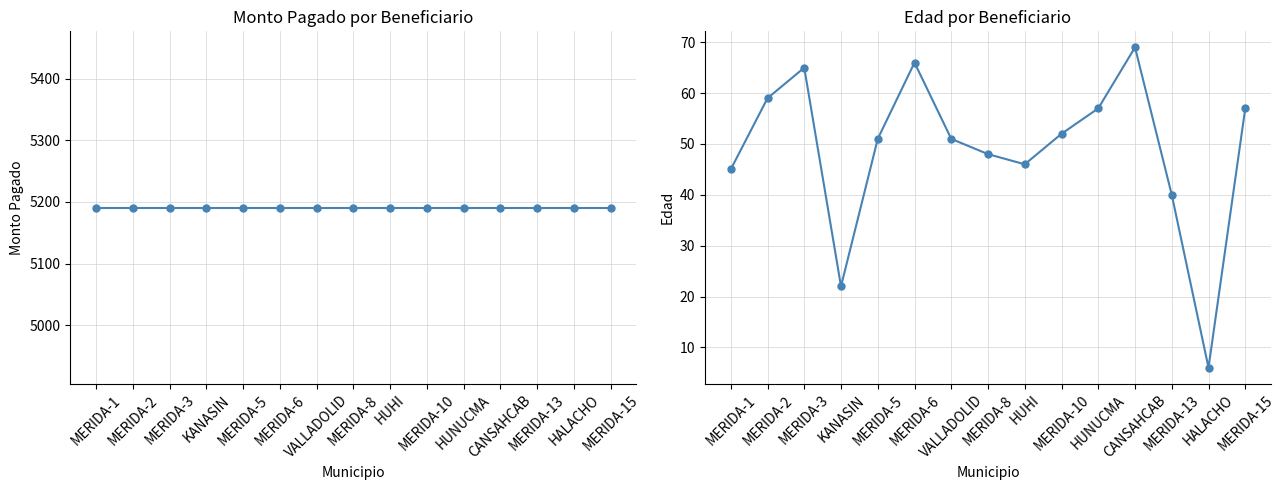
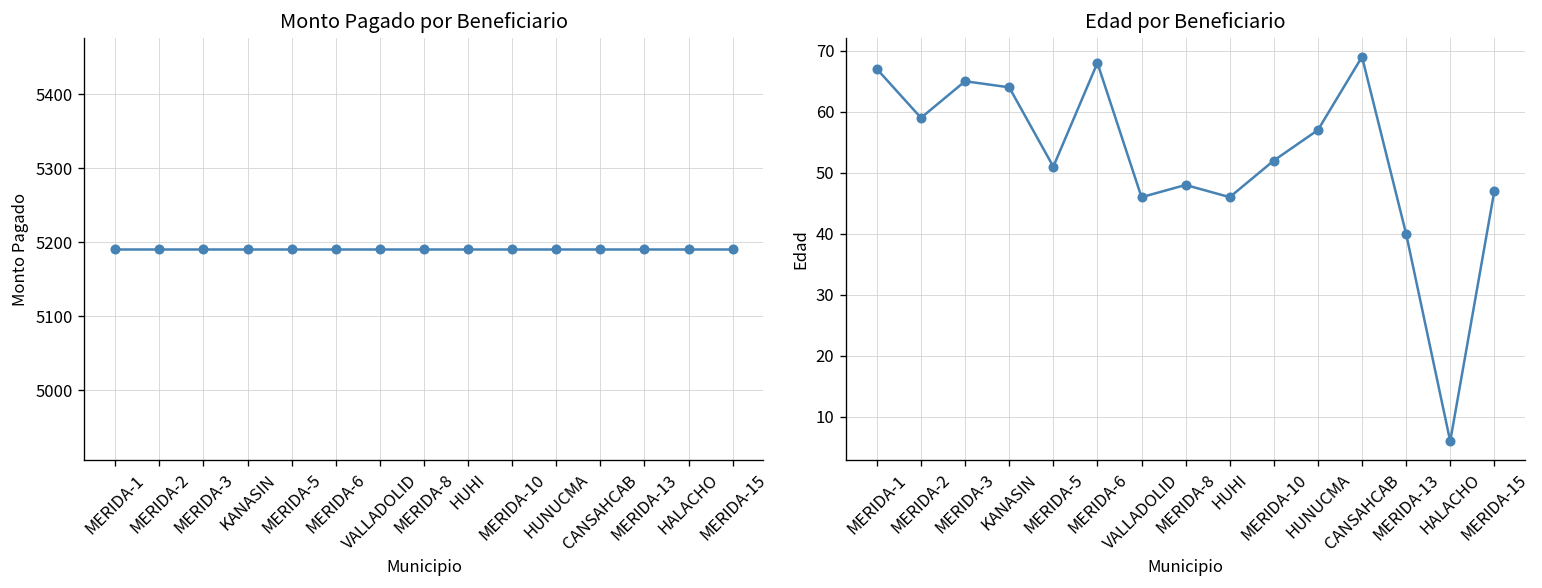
Edad por Beneficiario, MERIDA-1: 45 -> 67
Edad por Beneficiario, KANASIN: 22 -> 64
Edad por Beneficiario, MERIDA-6: 66 -> 68
Edad por Beneficiario, VALLADOLID: 51 -> 46
Edad por Beneficiario, MERIDA-15: 57 -> 47
